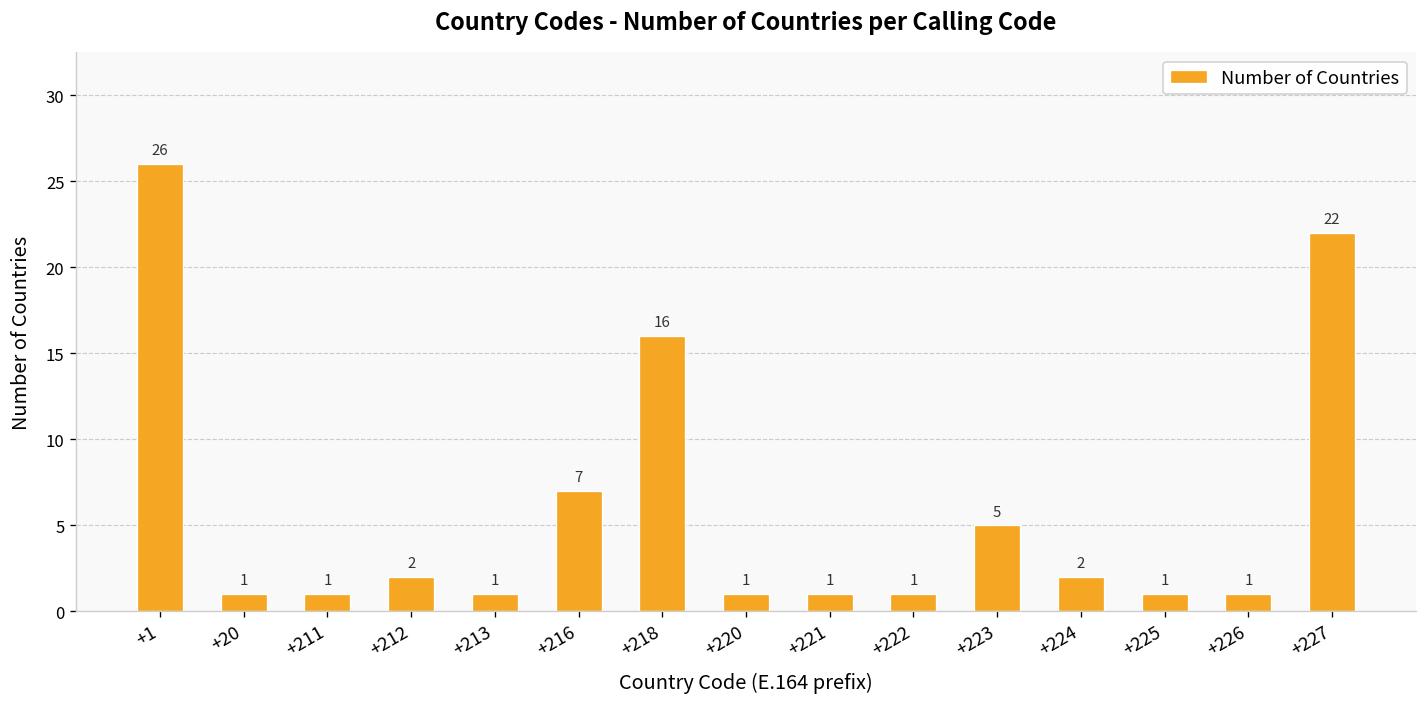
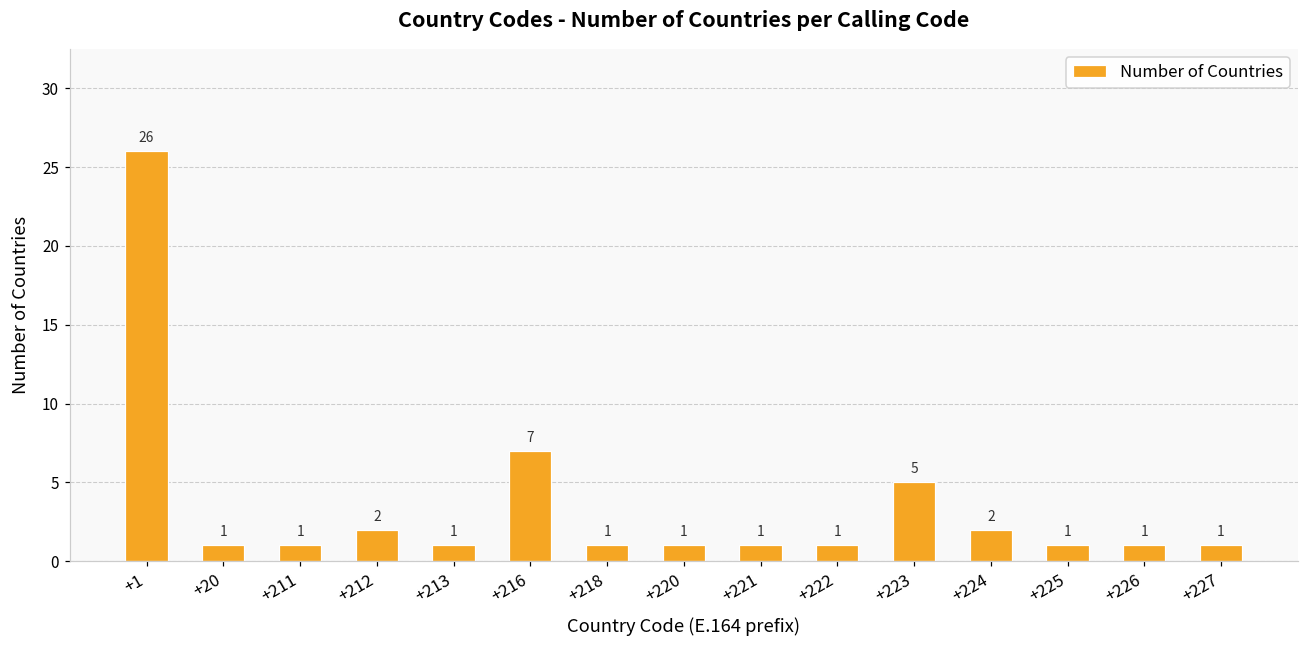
+218: 16 -> 1
+227: 22 -> 1
